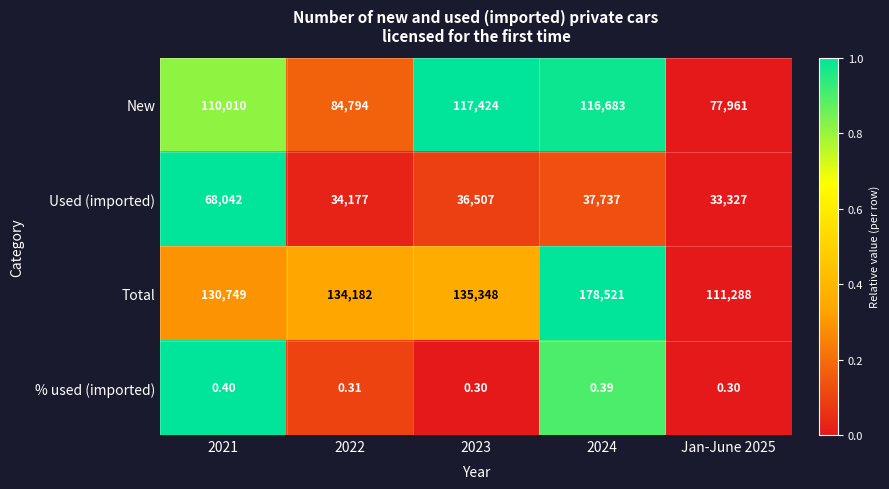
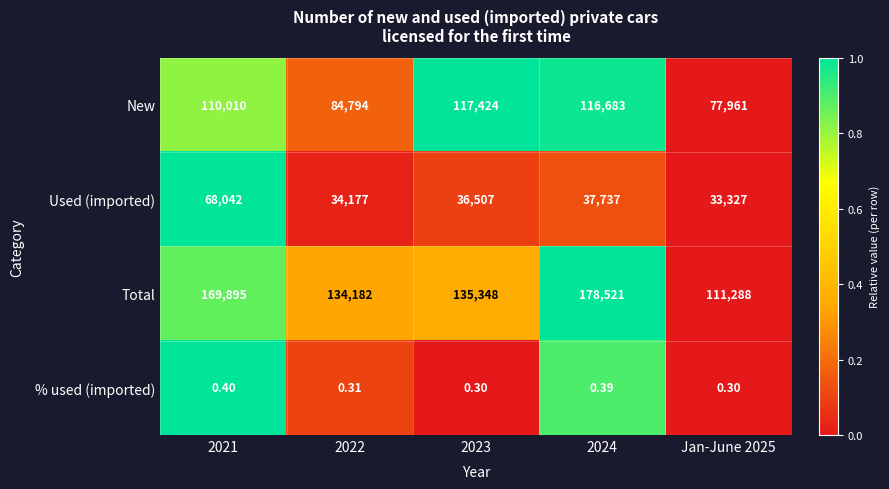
Total, 2021: 130,749 -> 169,895
